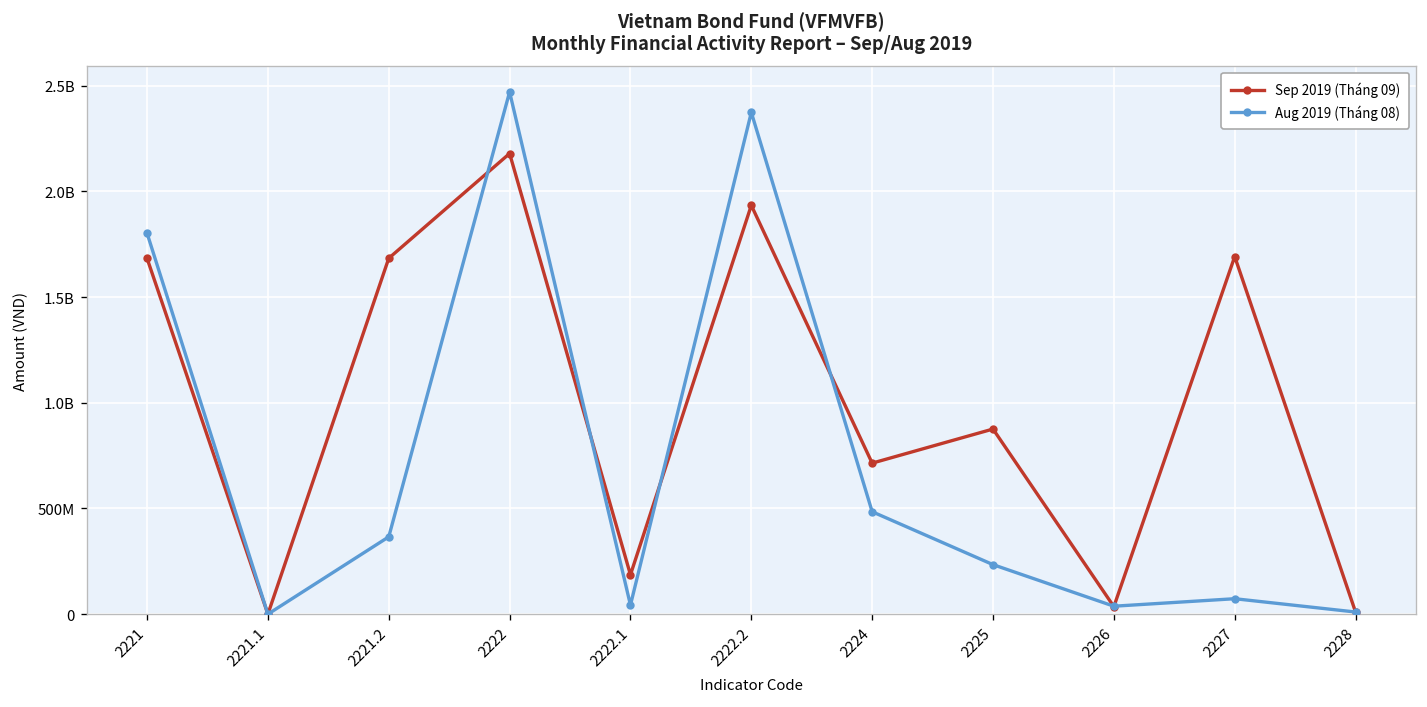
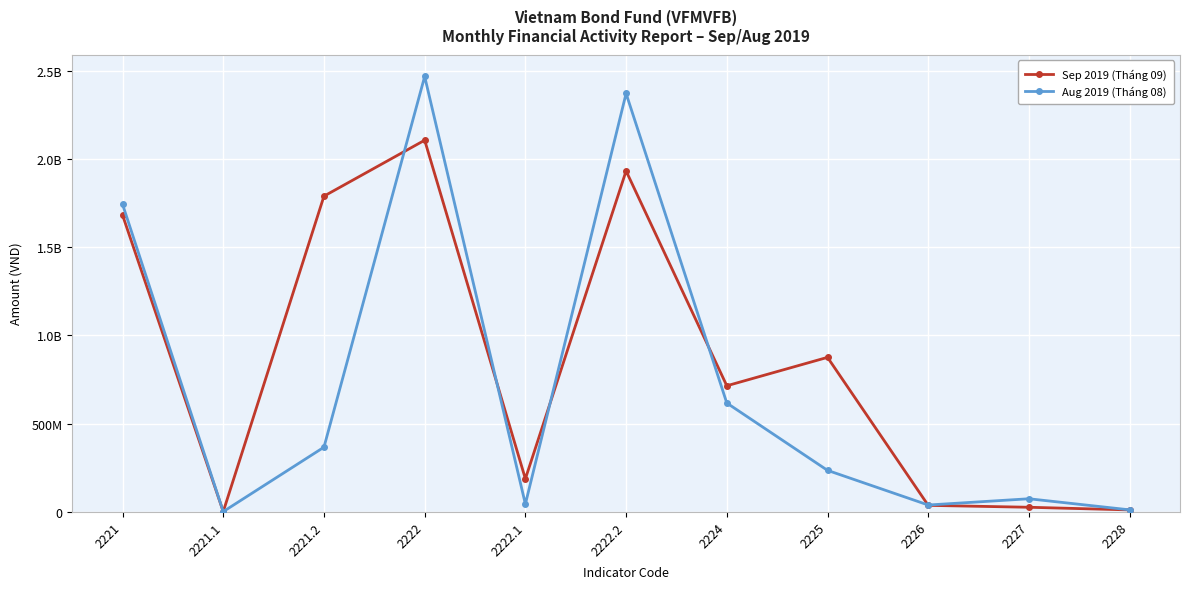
Aug 2019 (Tháng 08), 2221: 1800000000 -> 1740000000
Sep 2019 (Tháng 09), 2221.2: 1680000000 -> 1790000000
Sep 2019 (Tháng 09), 2222: 2180000000 -> 2110000000
Aug 2019 (Tháng 08), 2224: 480000000 -> 620000000
Sep 2019 (Tháng 09), 2227: 1690000000 -> 20000000
